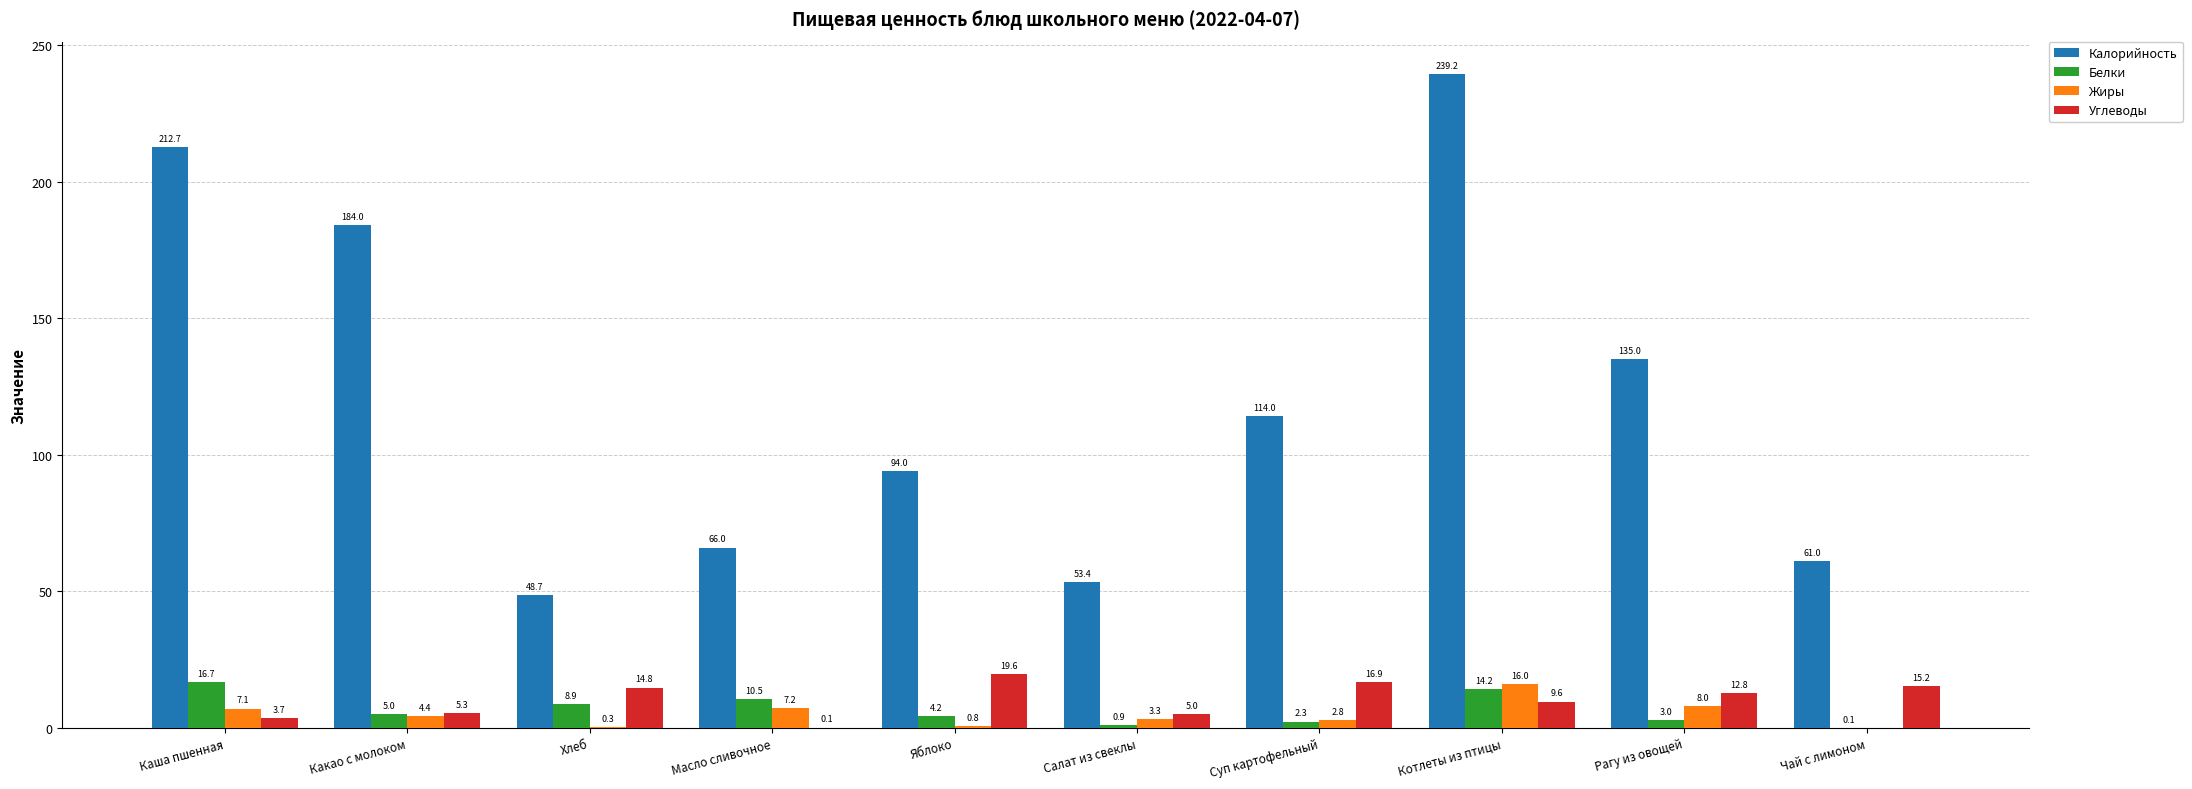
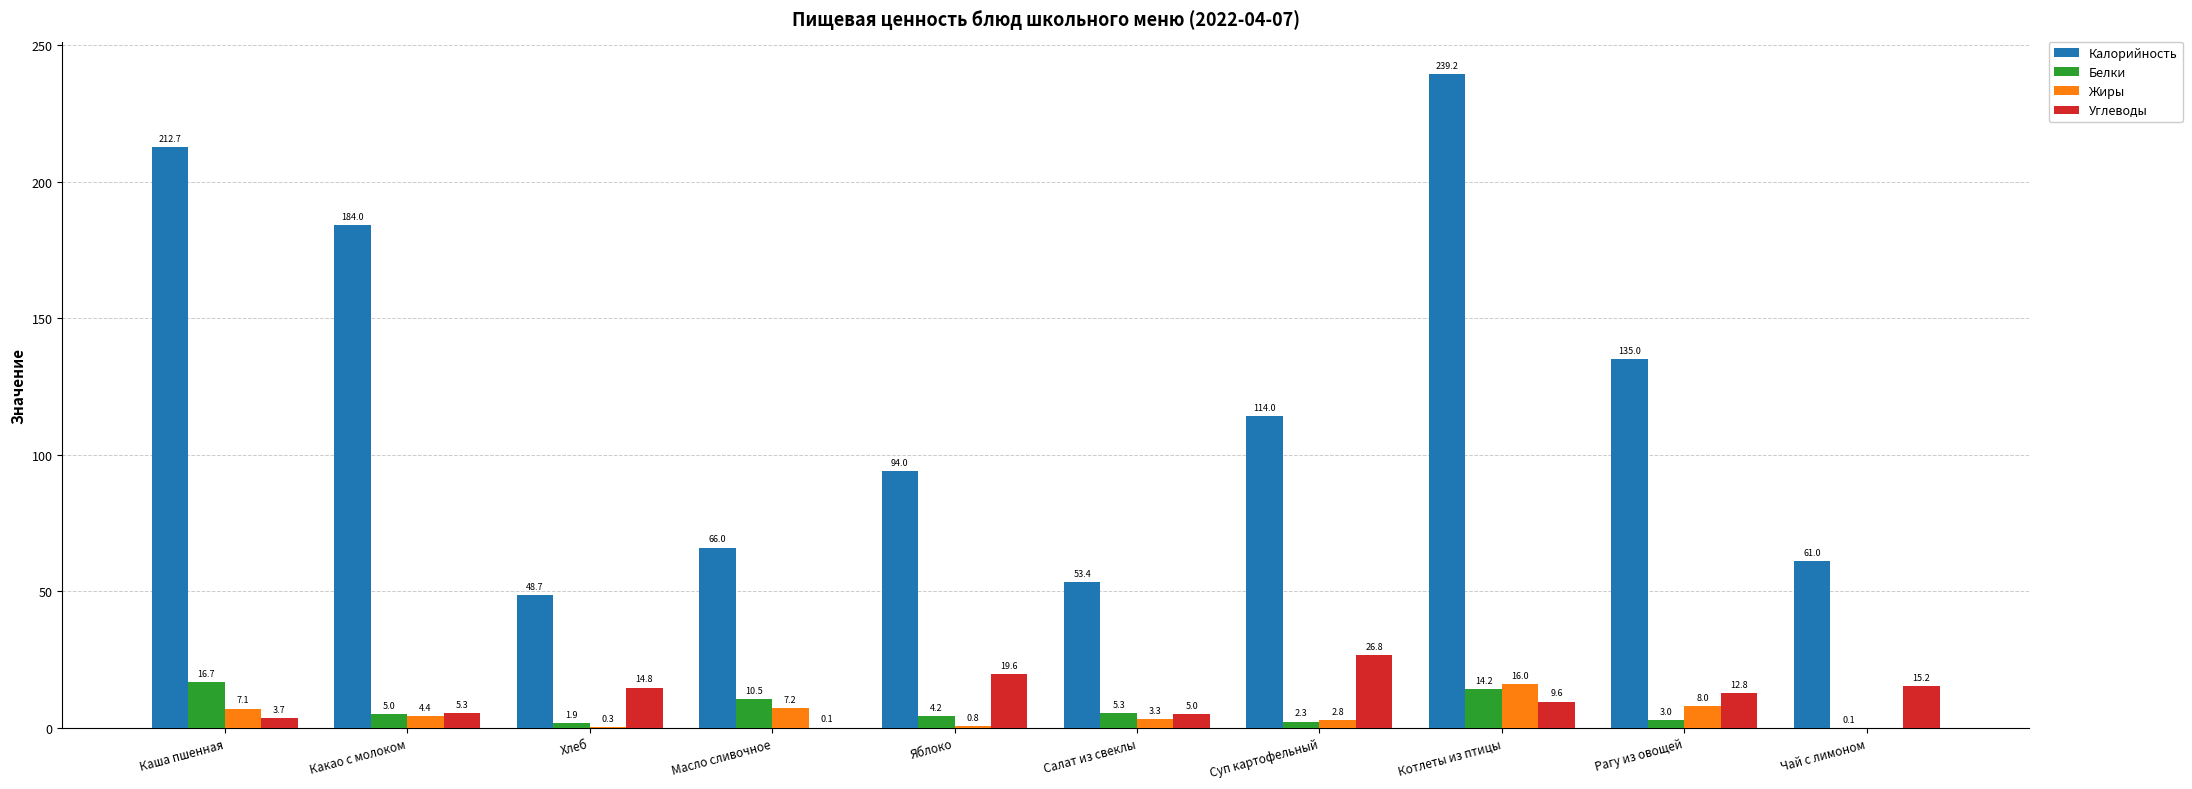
Белки, Хлеб: 8.9 -> 1.9
Белки, Салат из свеклы: 0.9 -> 5.3
Углеводы, Суп картофельный: 16.9 -> 26.8
